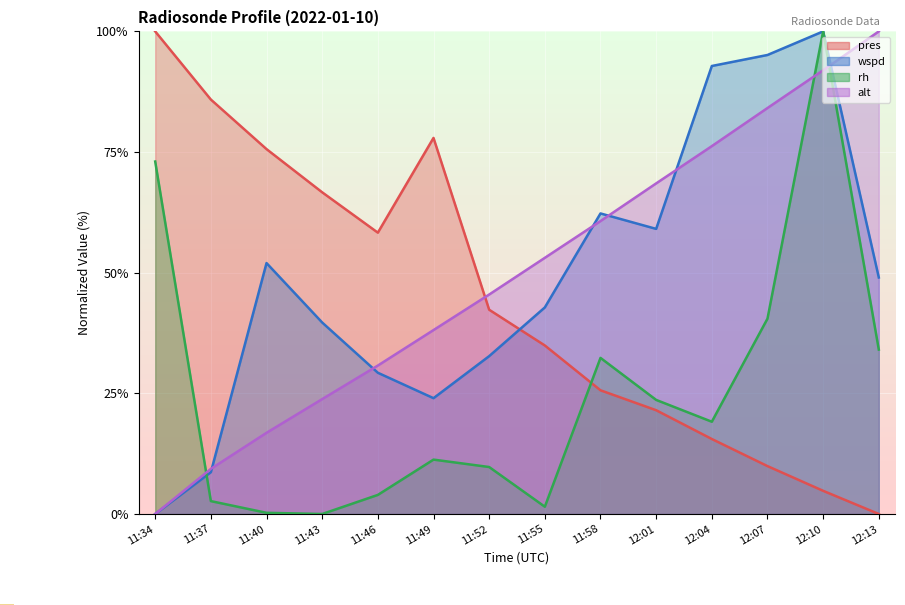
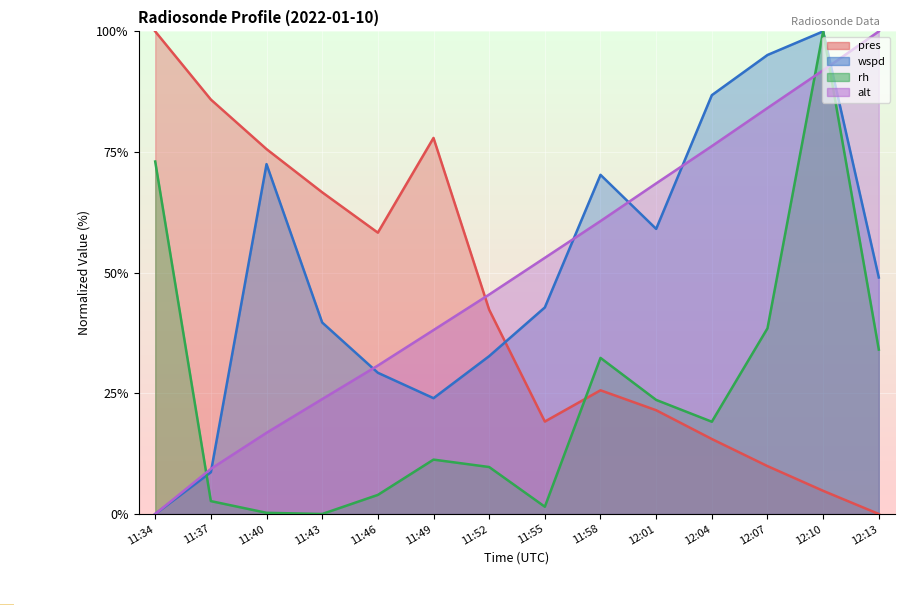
wspd, 11:40: 52% -> 72%
pres, 11:55: 35% -> 19%
wspd, 11:58: 62% -> 70%
wspd, 12:04: 93% -> 87%
rh, 12:07: 40% -> 38%
